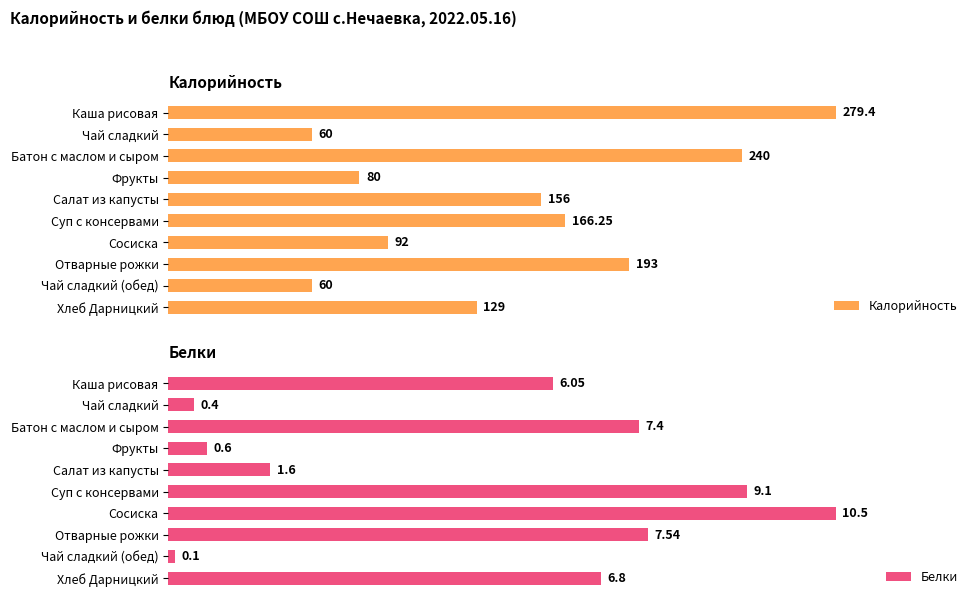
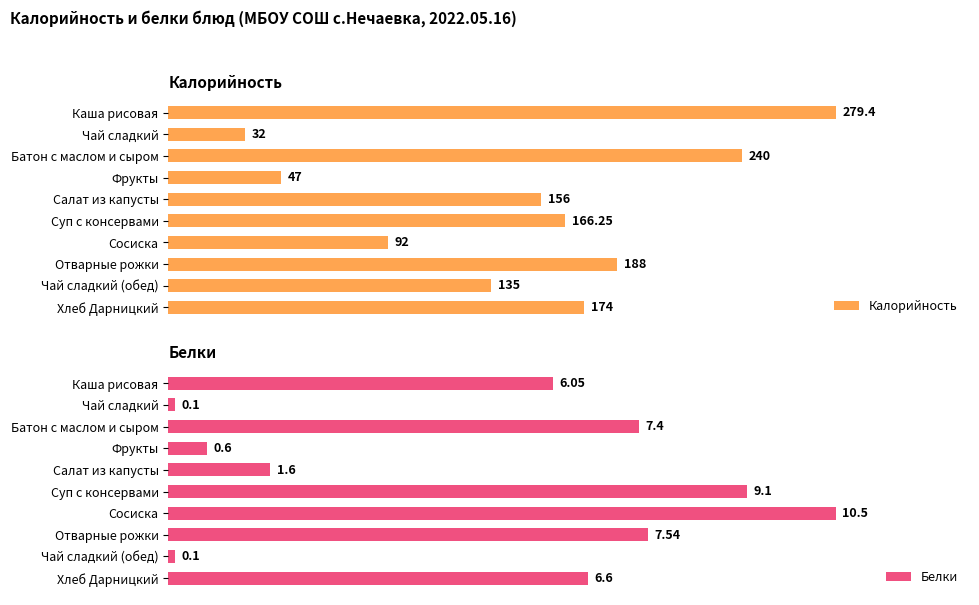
Калорийность, Чай сладкий: 60 -> 32
Калорийность, Фрукты: 80 -> 47
Калорийность, Отварные рожки: 193 -> 188
Калорийность, Чай сладкий (обед): 60 -> 135
Калорийность, Хлеб Дарницкий: 129 -> 174
Белки, Чай сладкий: 0.4 -> 0.1
Белки, Хлеб Дарницкий: 6.8 -> 6.6
